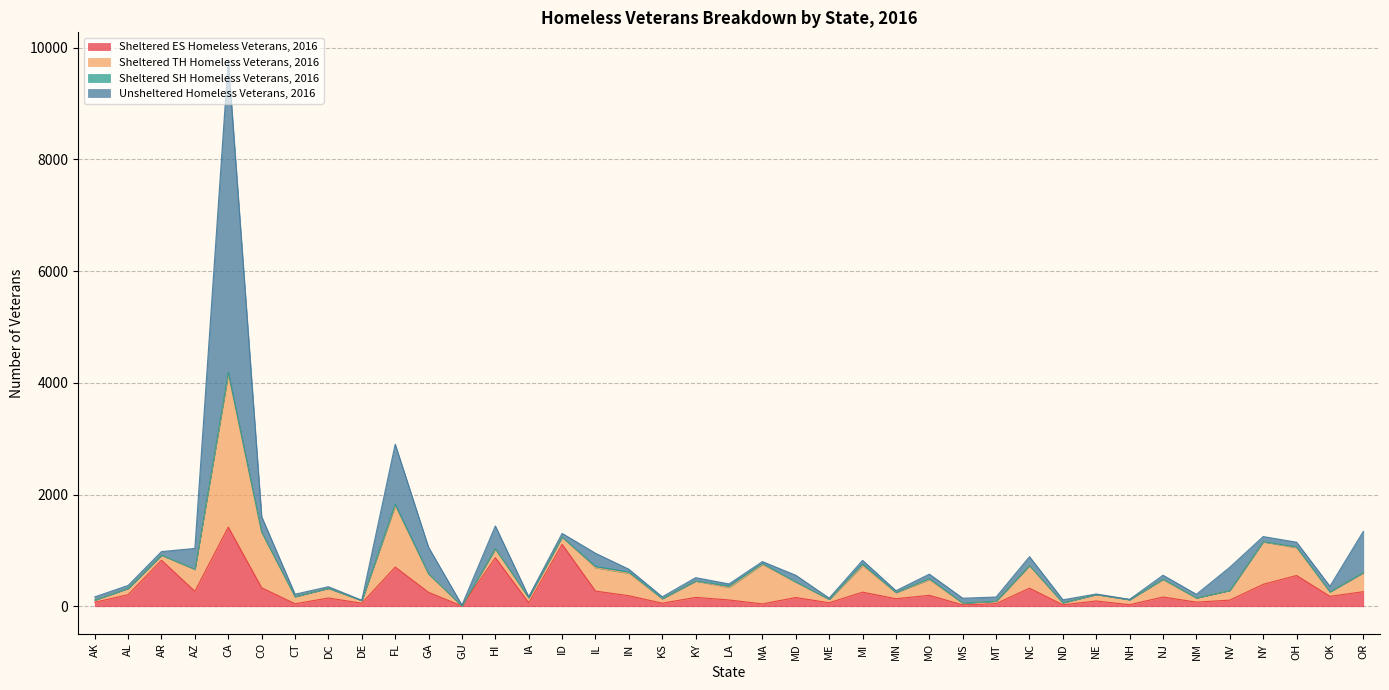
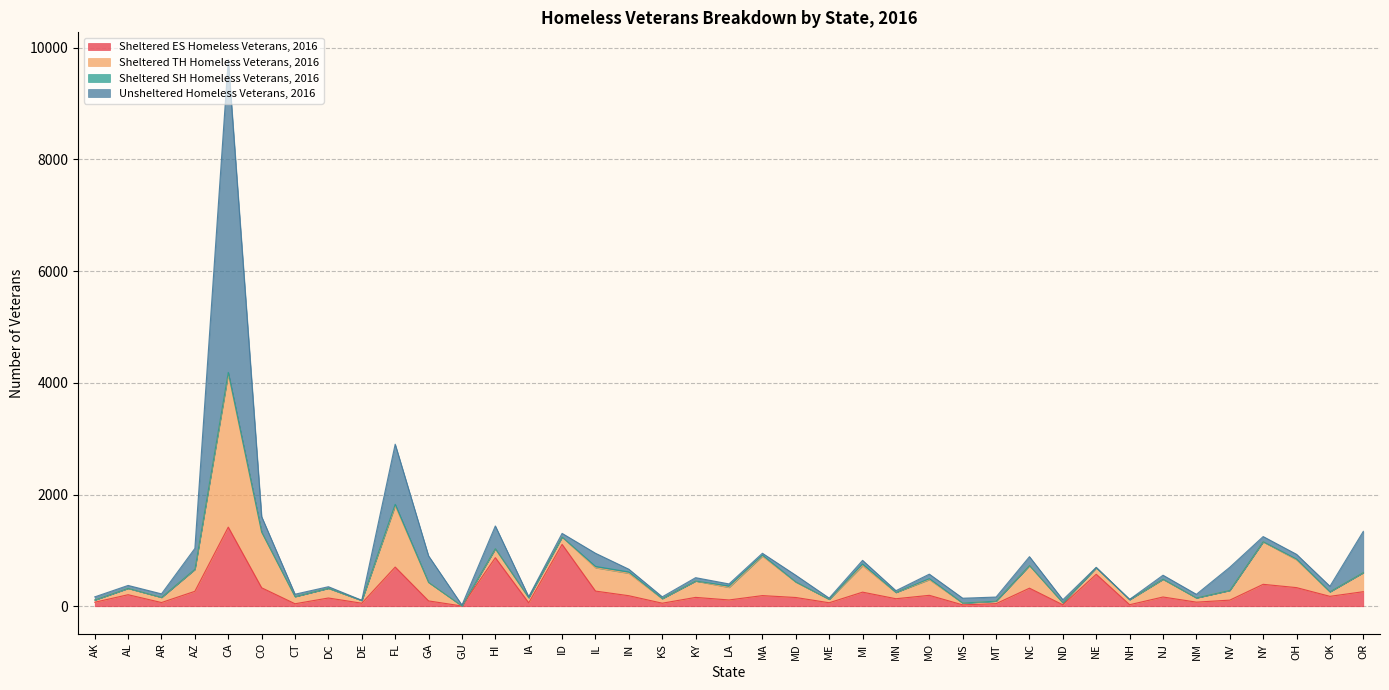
Sheltered ES Homeless Veterans, 2016, AR: 800 -> 100
Sheltered ES Homeless Veterans, 2016, GA: 200 -> 100
Sheltered ES Homeless Veterans, 2016, MA: 0 -> 200
Sheltered ES Homeless Veterans, 2016, NE: 100 -> 600
Sheltered ES Homeless Veterans, 2016, OH: 600 -> 300
